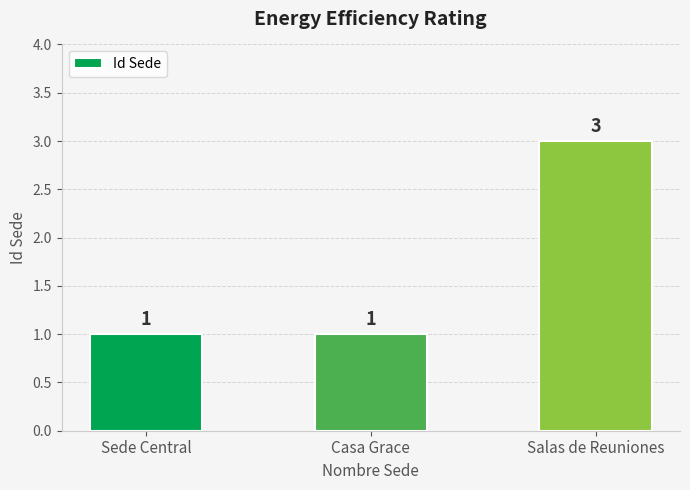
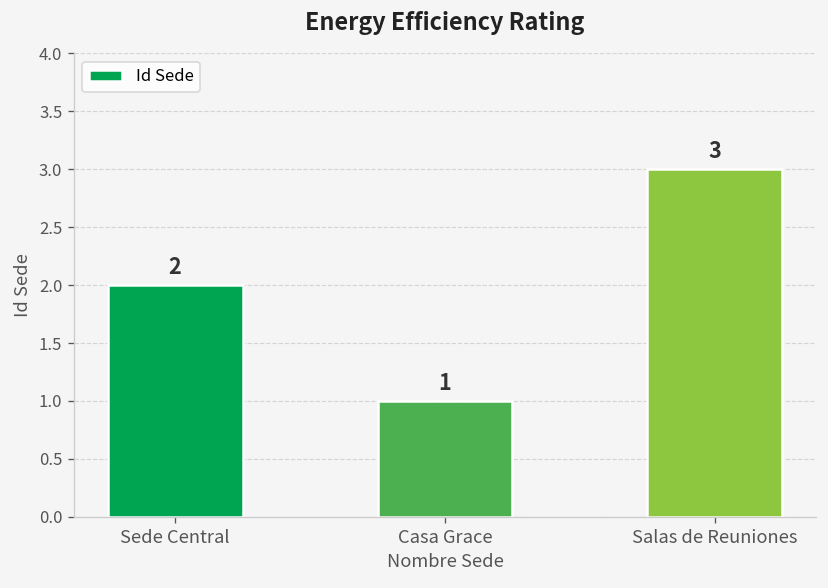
Sede Central: 1 -> 2
